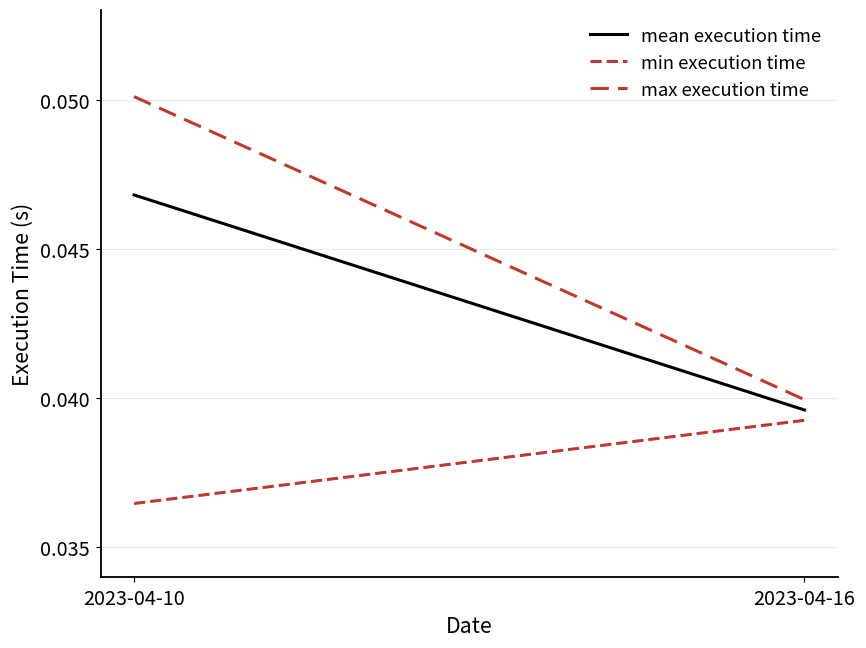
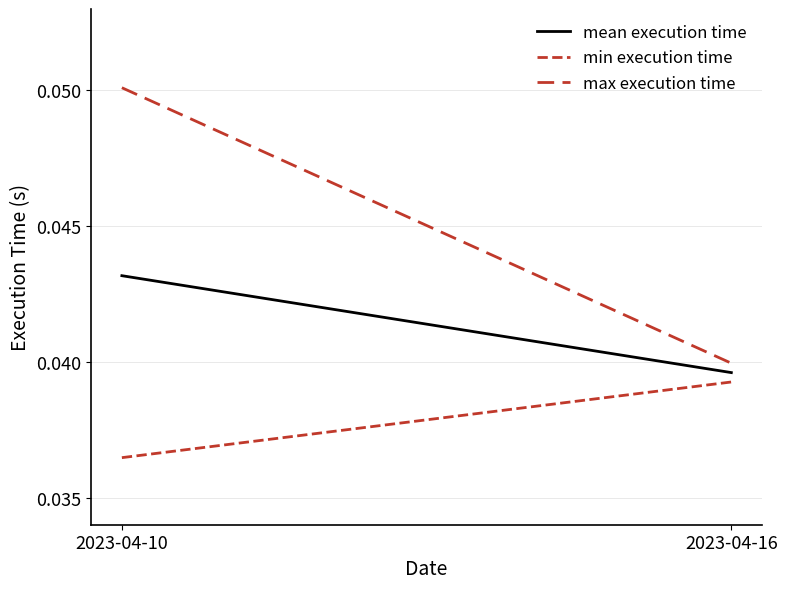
mean execution time, 2023-04-10: 0.0468 -> 0.0432
